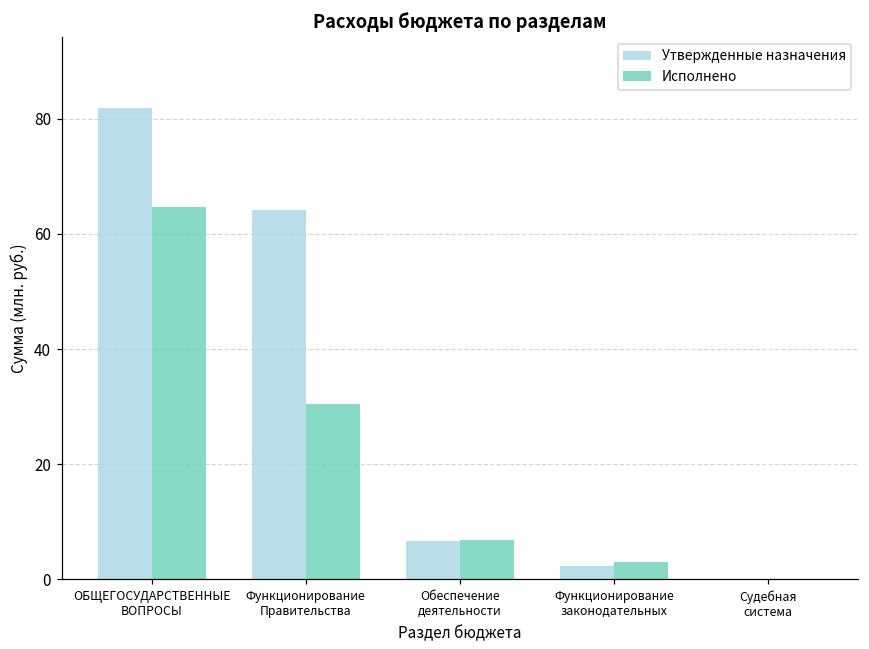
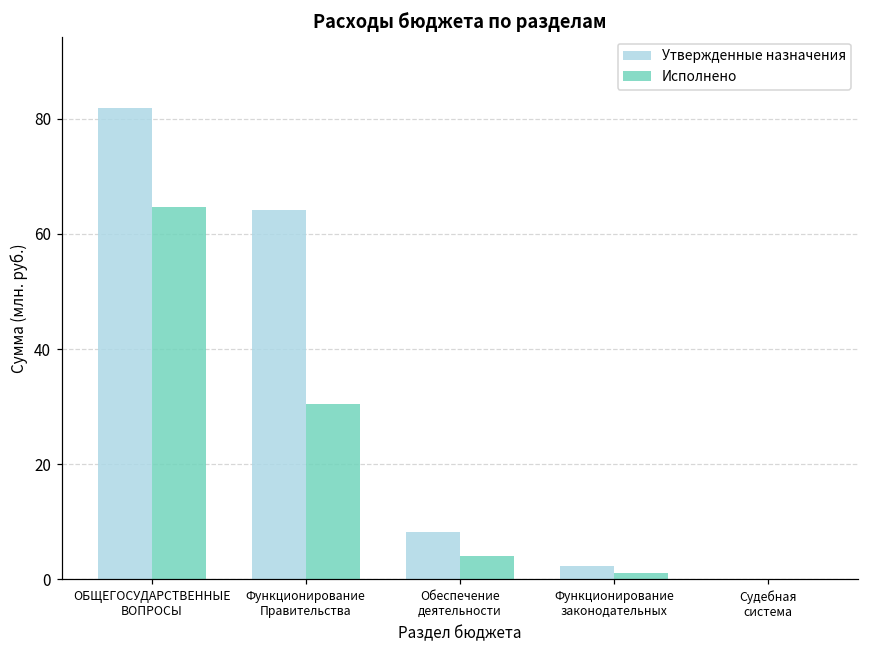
Утвержденные назначения, Обеспечение деятельности: 7 -> 8
Исполнено, Обеспечение деятельности: 7 -> 4
Исполнено, Функционирование законодательных: 3 -> 1
